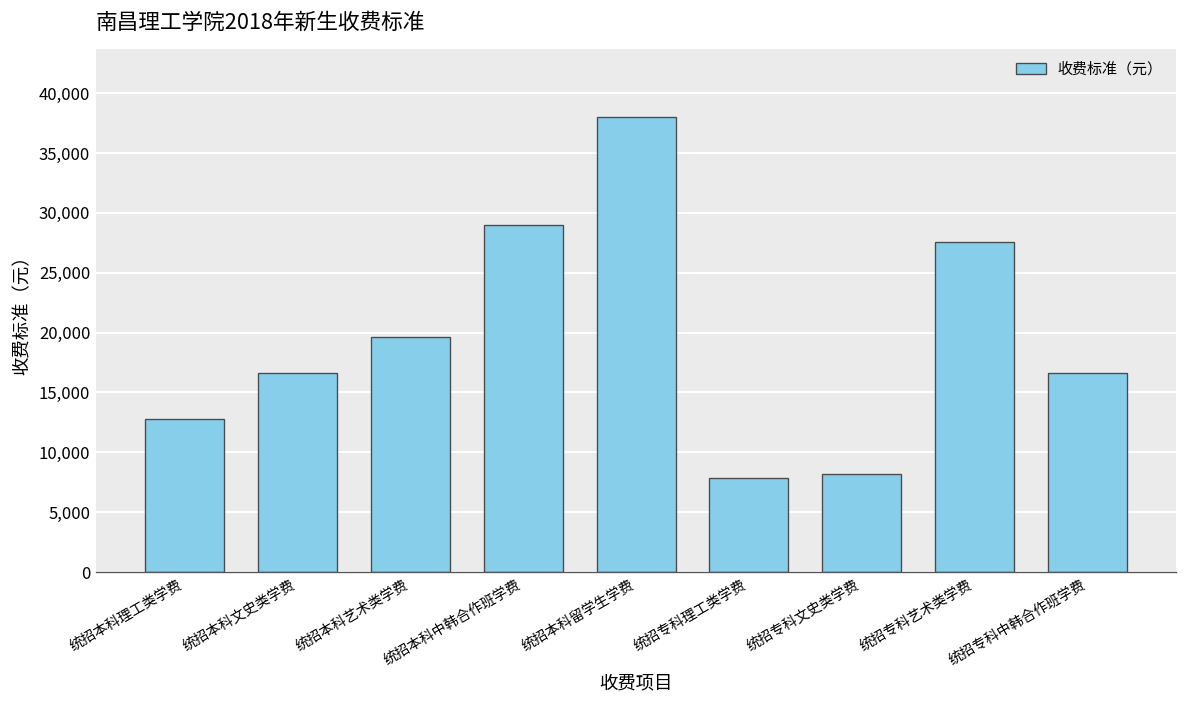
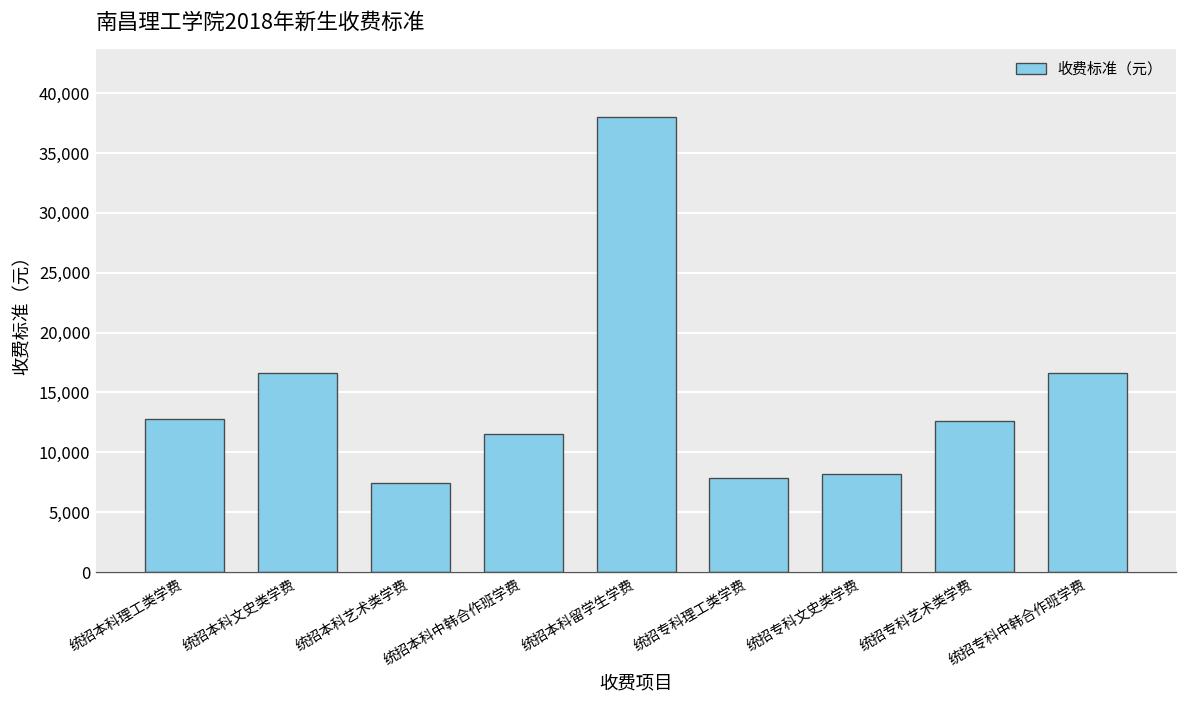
统招本科艺术类学费: 20,000 -> 7,000
统招本科中韩合作班学费: 29,000 -> 12,000
统招专科艺术类学费: 28,000 -> 13,000
